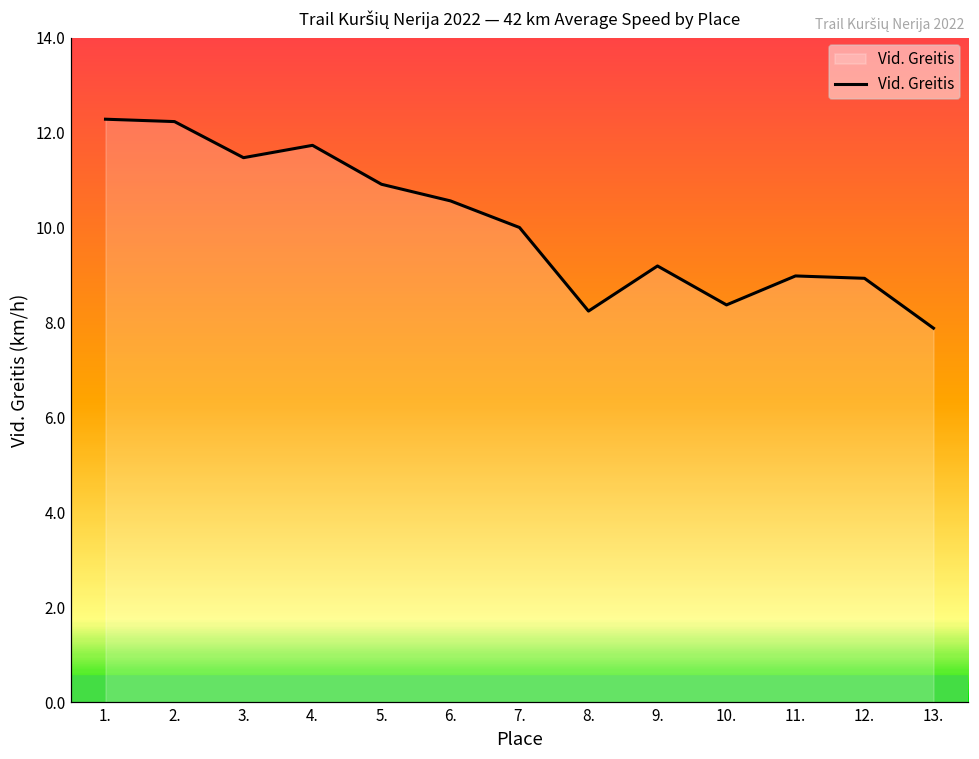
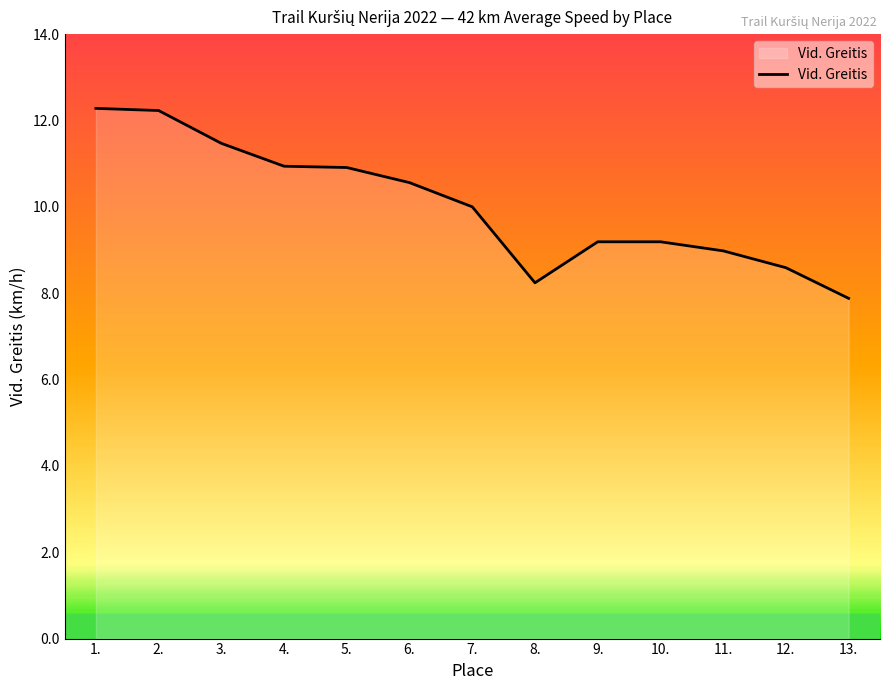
4.: 11.7 -> 10.9
10.: 8.4 -> 9.2
12.: 8.9 -> 8.6
